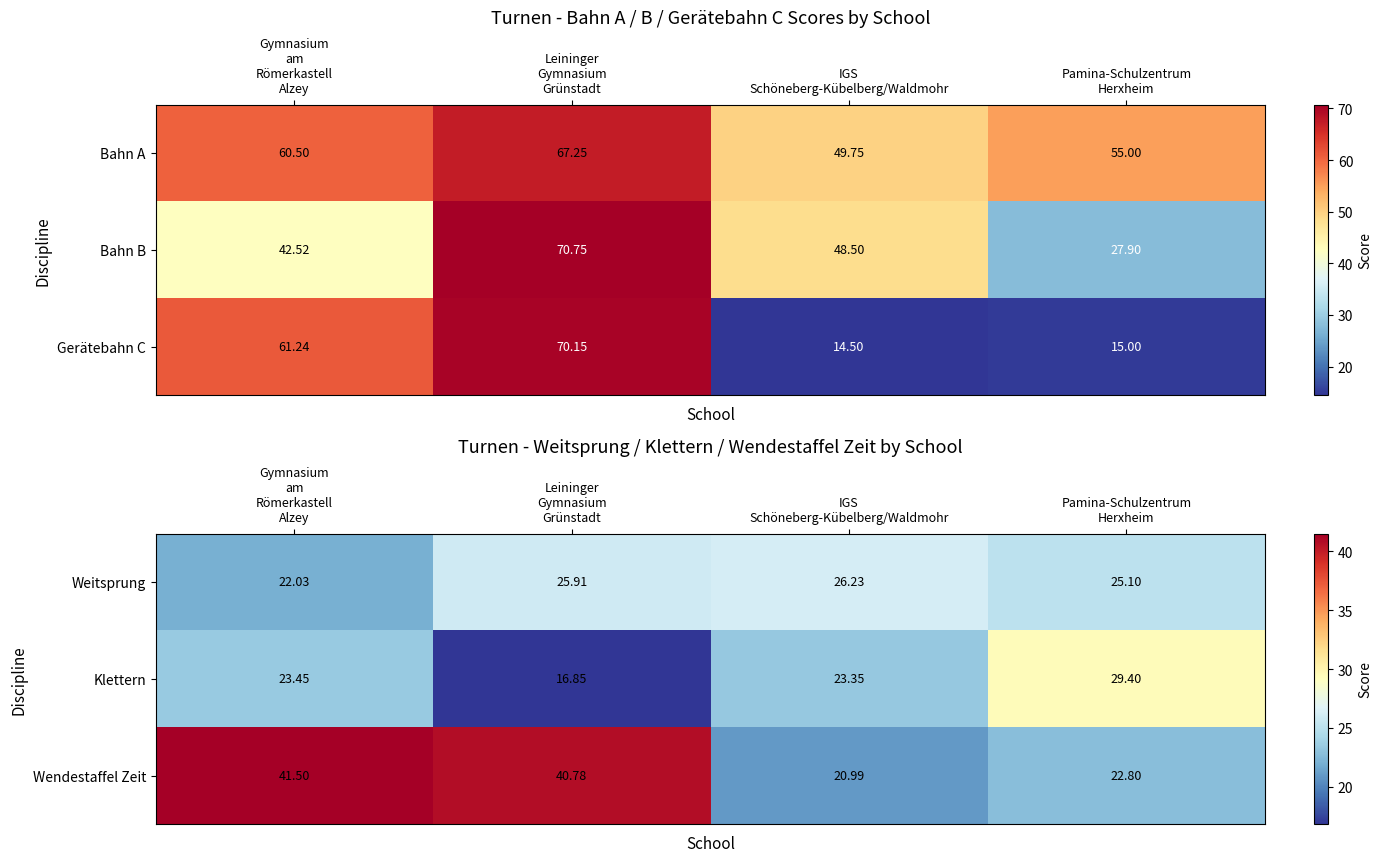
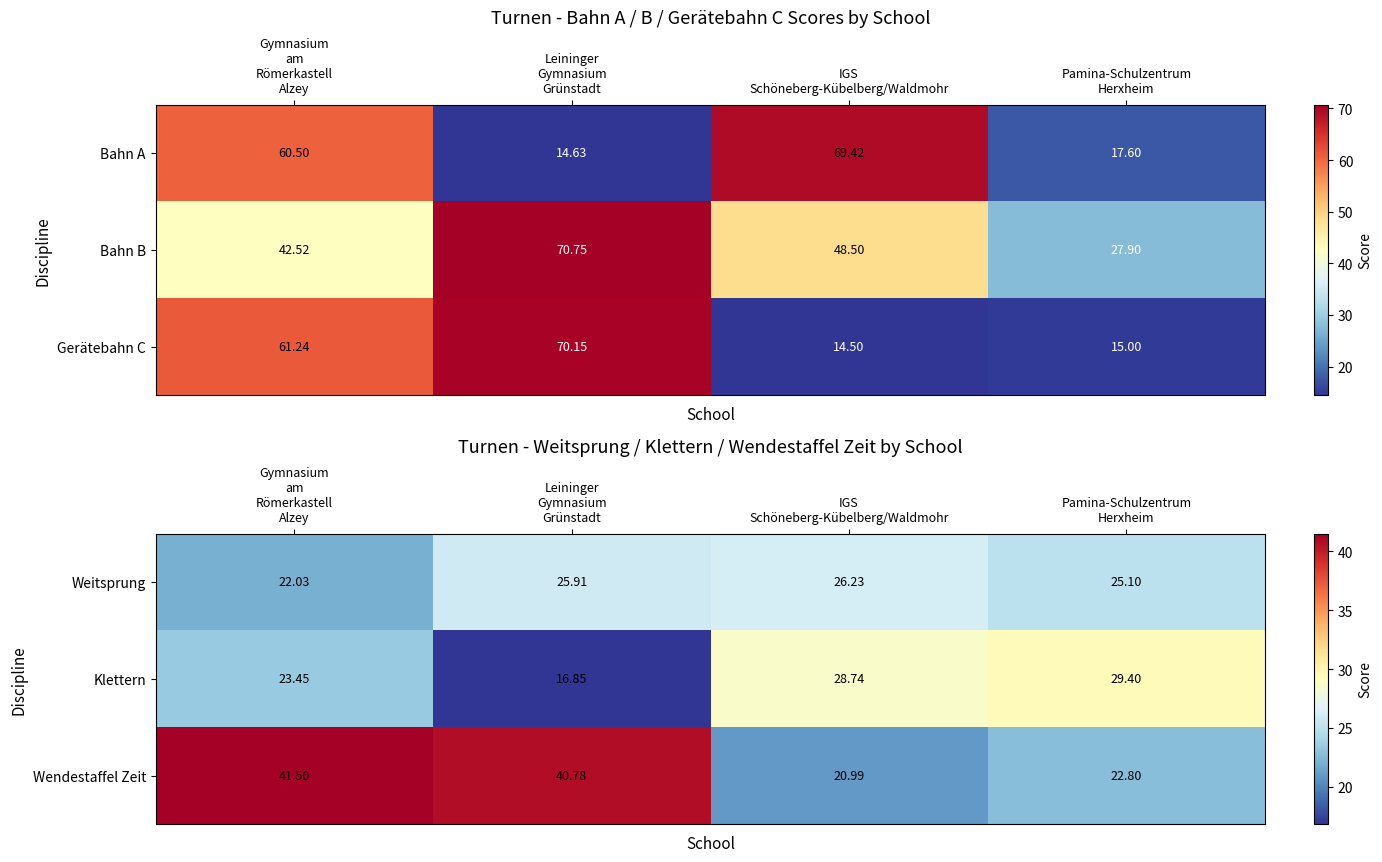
Turnen - Bahn A / B / Gerätebahn C Scores by School, Bahn A, Leininger Gymnasium Grünstadt: 67.25 -> 14.63
Turnen - Bahn A / B / Gerätebahn C Scores by School, Bahn A, IGS Schöneberg-Kübelberg/Waldmohr: 49.75 -> 69.42
Turnen - Bahn A / B / Gerätebahn C Scores by School, Bahn A, Pamina-Schulzentrum Herxheim: 55.00 -> 17.60
Turnen - Weitsprung / Klettern / Wendestaffel Zeit by School, Klettern, IGS Schöneberg-Kübelberg/Waldmohr: 23.35 -> 28.74
